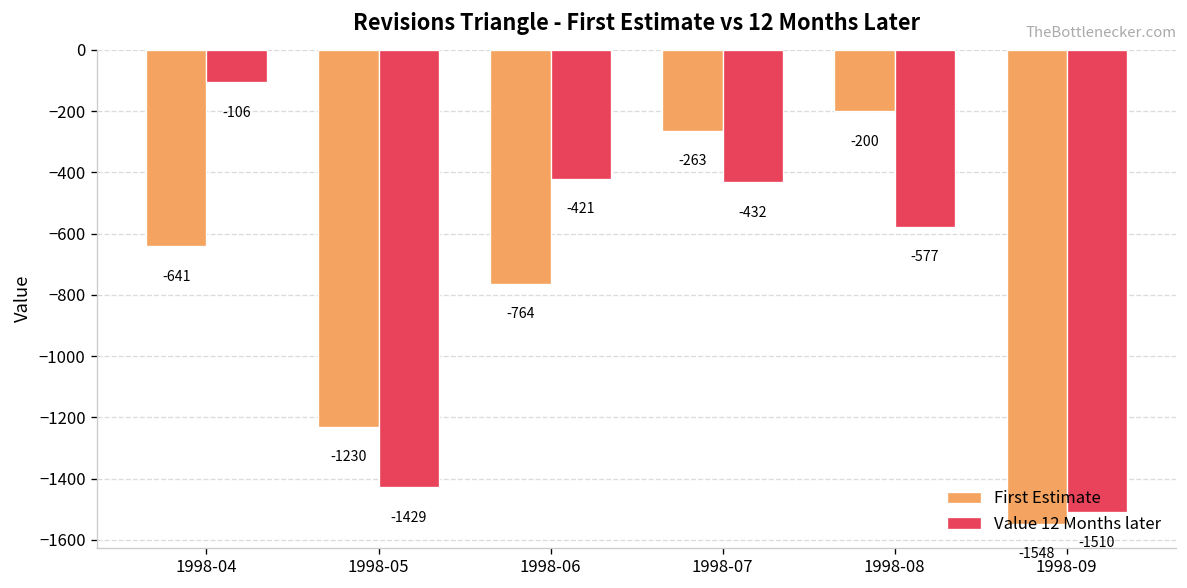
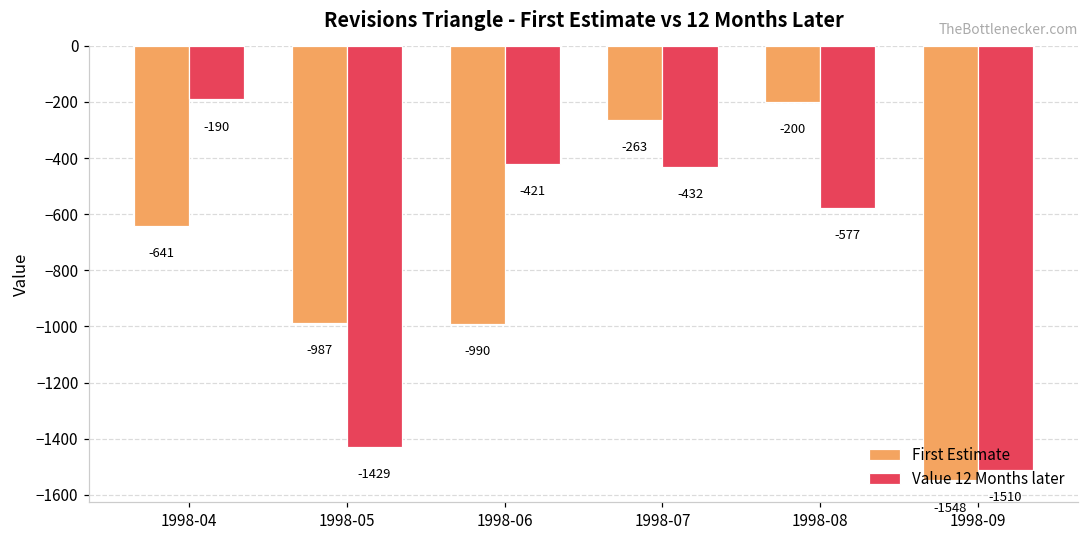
Value 12 Months later, 1998-04: -106 -> -190
First Estimate, 1998-05: -1230 -> -987
First Estimate, 1998-06: -764 -> -990
